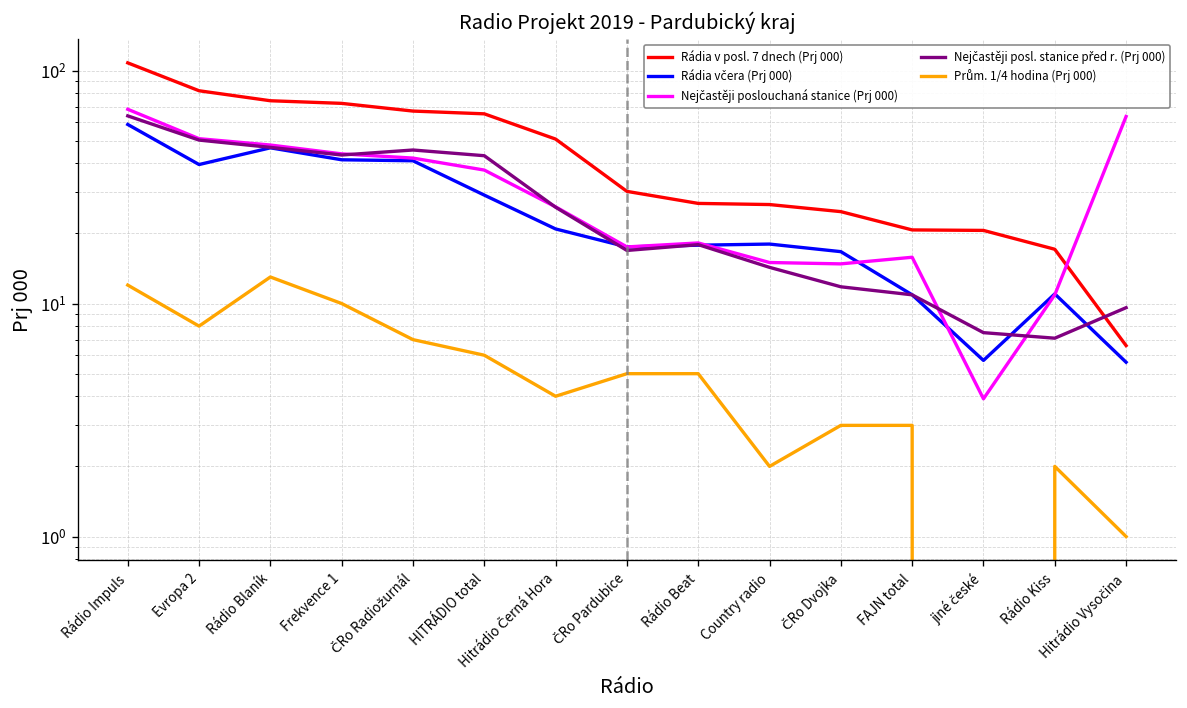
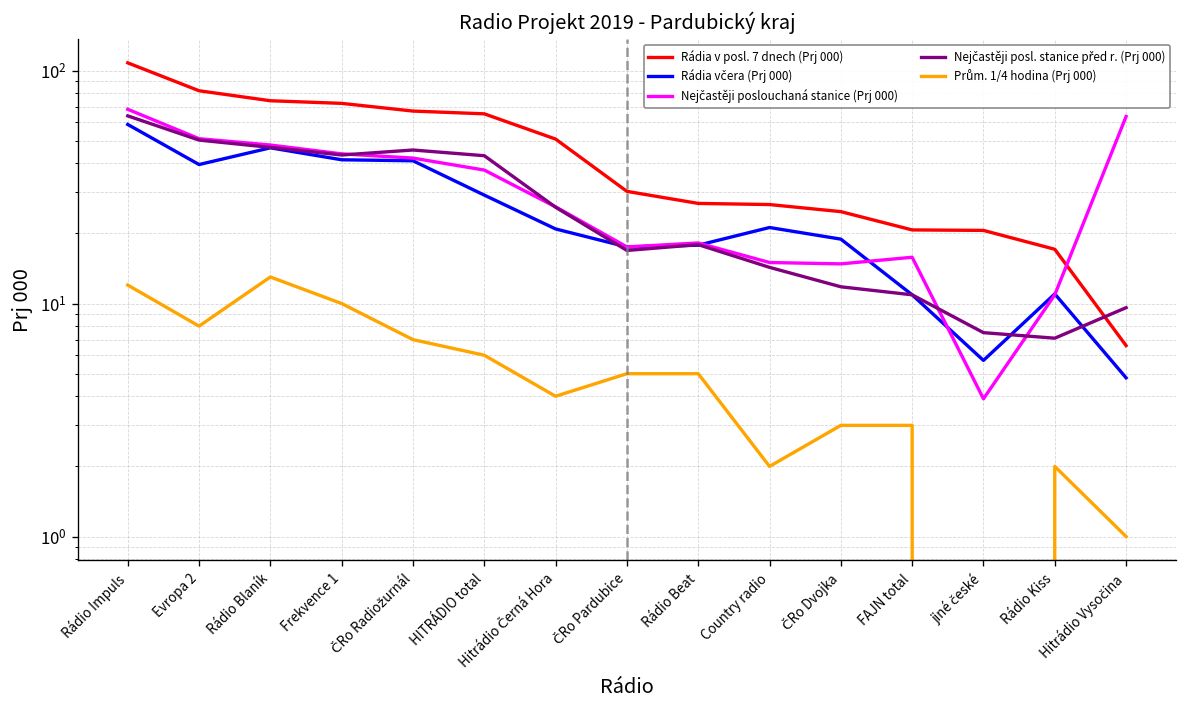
Rádia včera (Prj 000), Country radio: 18 -> 21
Rádia včera (Prj 000), ČRo Dvojka: 17 -> 19
Rádia včera (Prj 000), Hitrádio Vysočina: 5.6 -> 4.8
